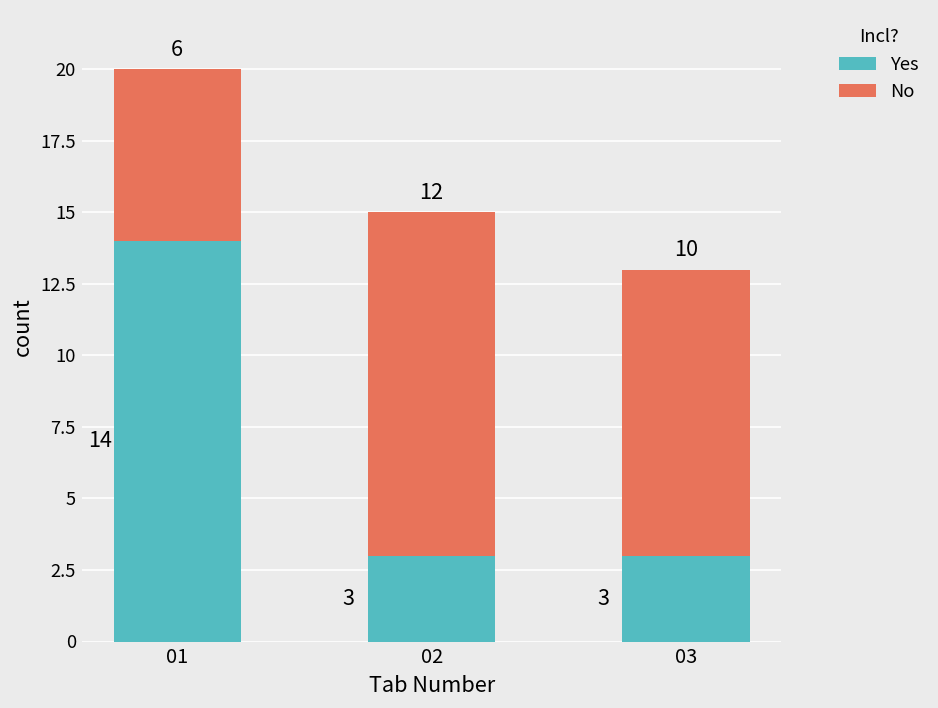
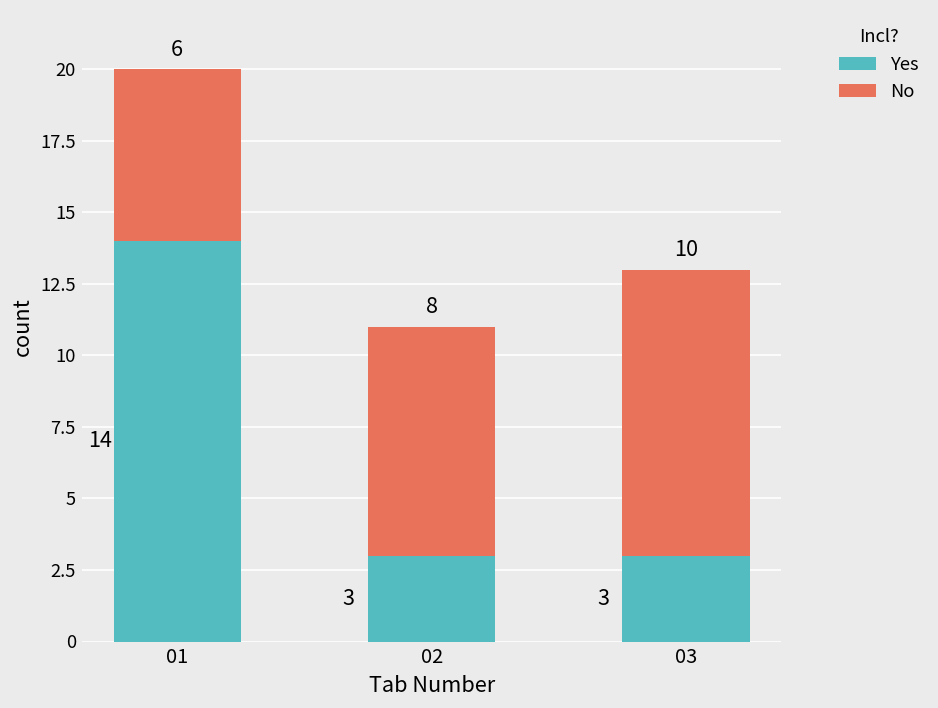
No, 02: 12 -> 8
